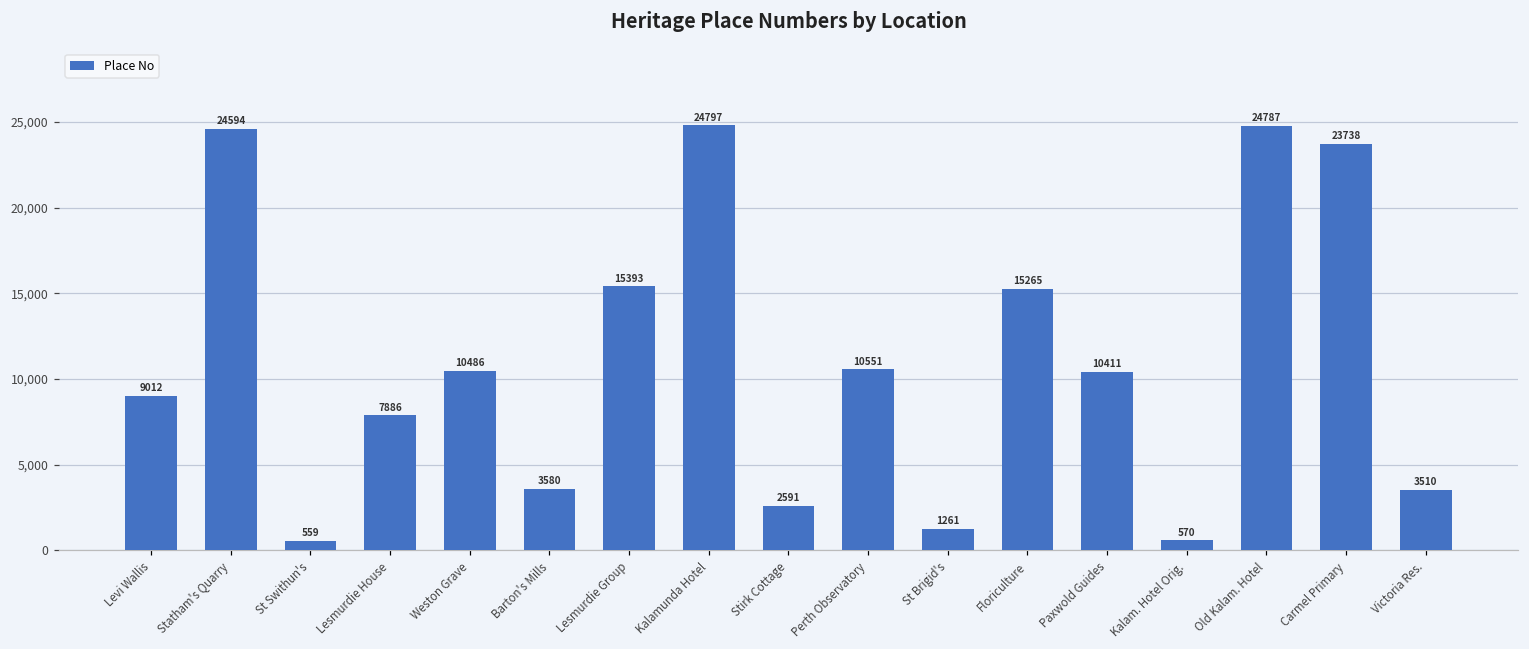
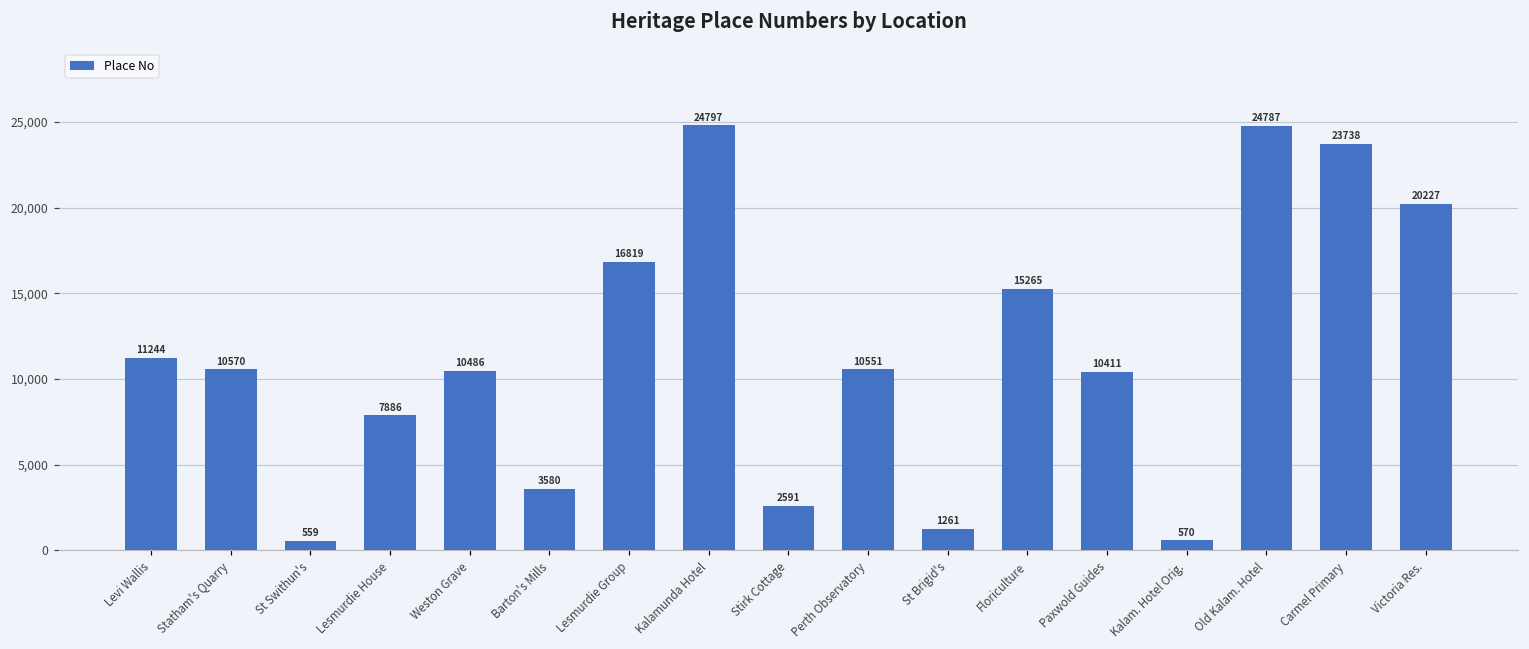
Levi Wallis: 9012 -> 11244
Statham's Quarry: 24594 -> 10570
Lesmurdie Group: 15393 -> 16819
Victoria Res.: 3510 -> 20227
